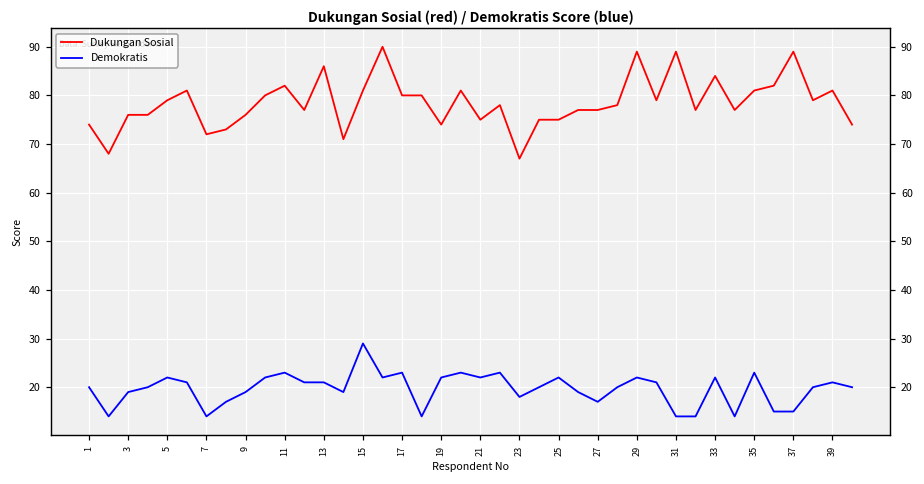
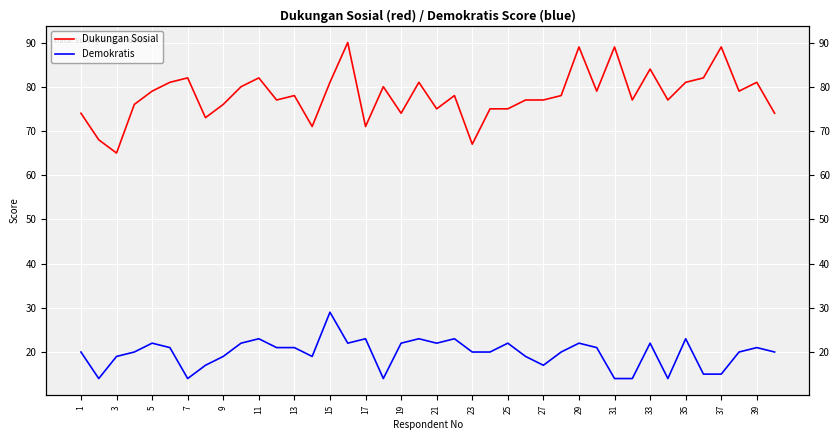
Dukungan Sosial, 3: 76 -> 65
Dukungan Sosial, 7: 72 -> 82
Dukungan Sosial, 13: 86 -> 78
Dukungan Sosial, 17: 80 -> 71
Demokratis, 23: 18 -> 20
